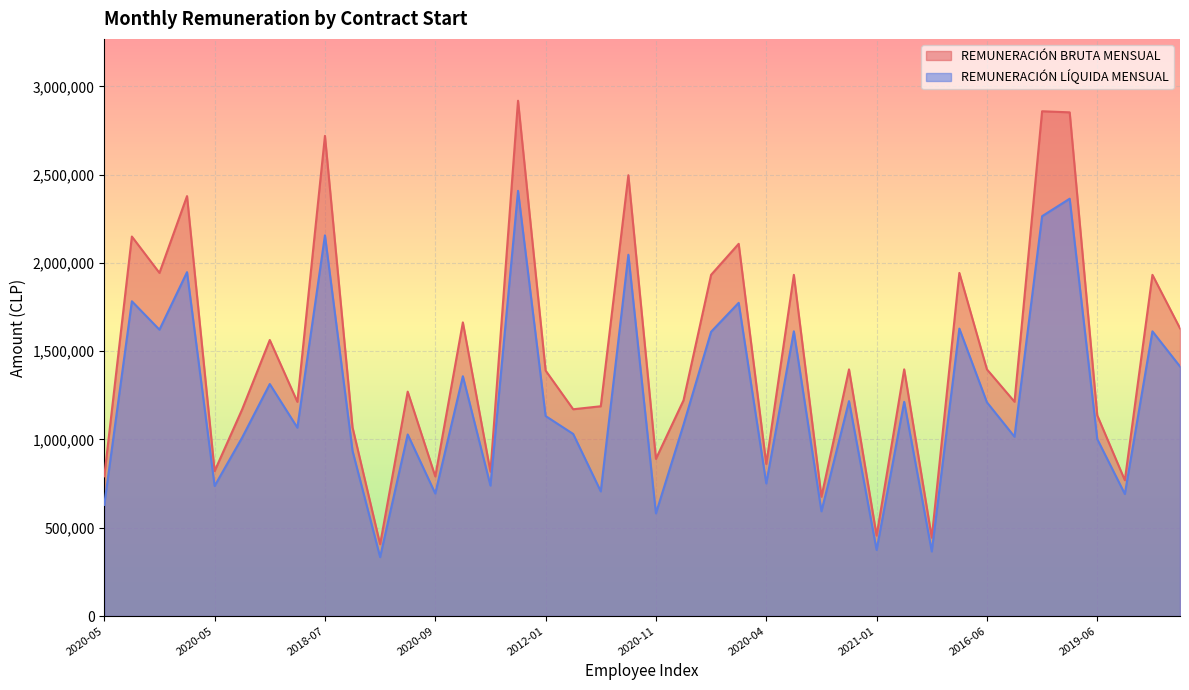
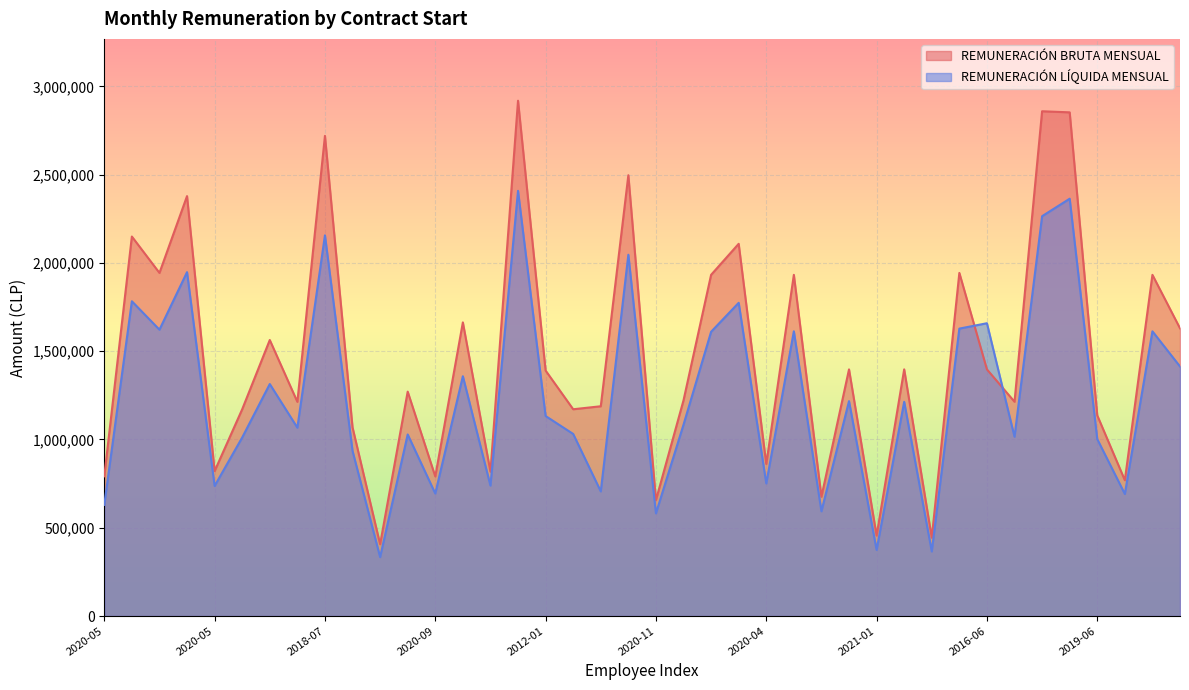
REMUNERACIÓN BRUTA MENSUAL, 2020-11: 890,000 -> 660,000
REMUNERACIÓN LÍQUIDA MENSUAL, 2016-06: 1,210,000 -> 1,660,000
